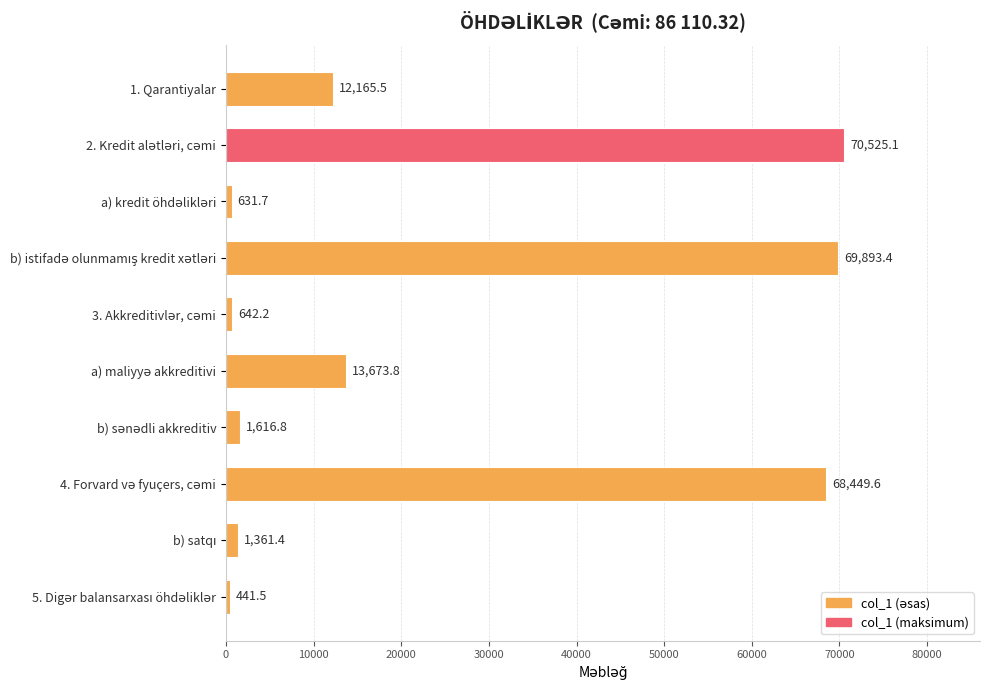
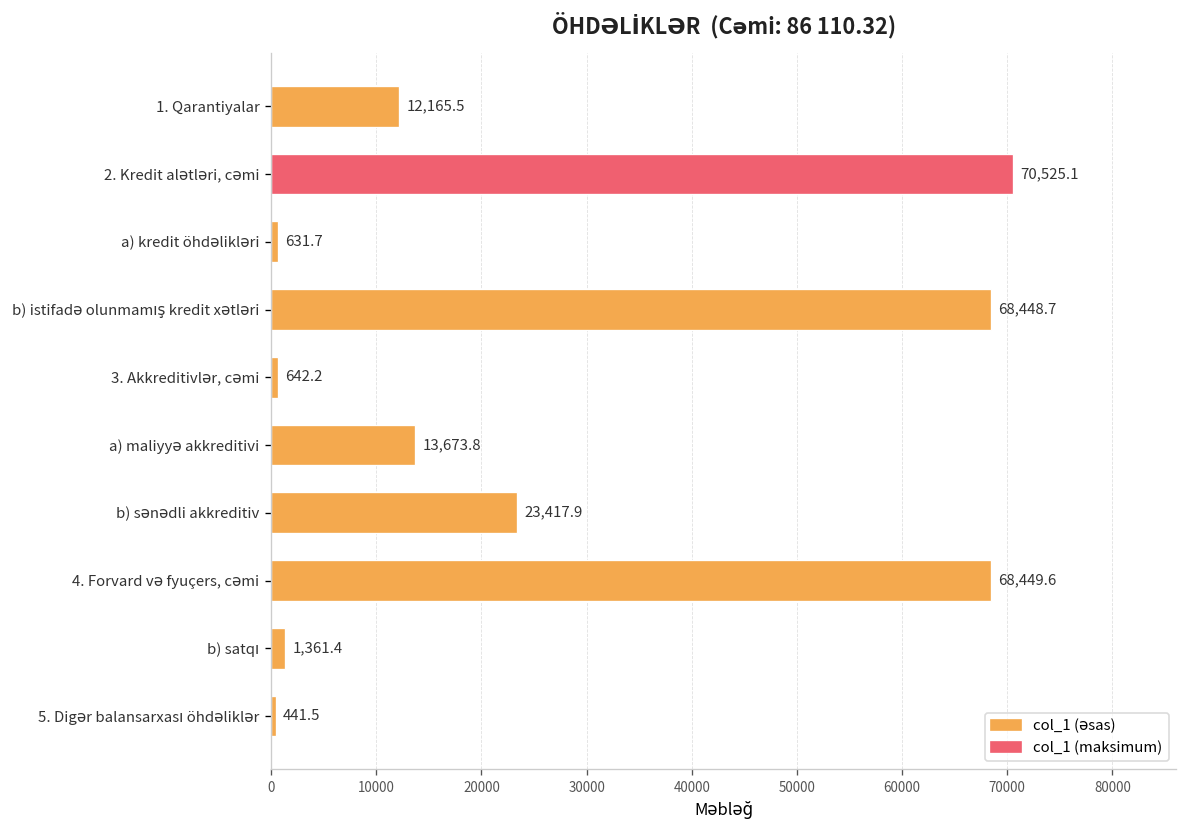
b) istifadə olunmamış kredit xətləri: 69,893.4 -> 68,448.7
b) sənədli akkreditiv: 1,616.8 -> 23,417.9
